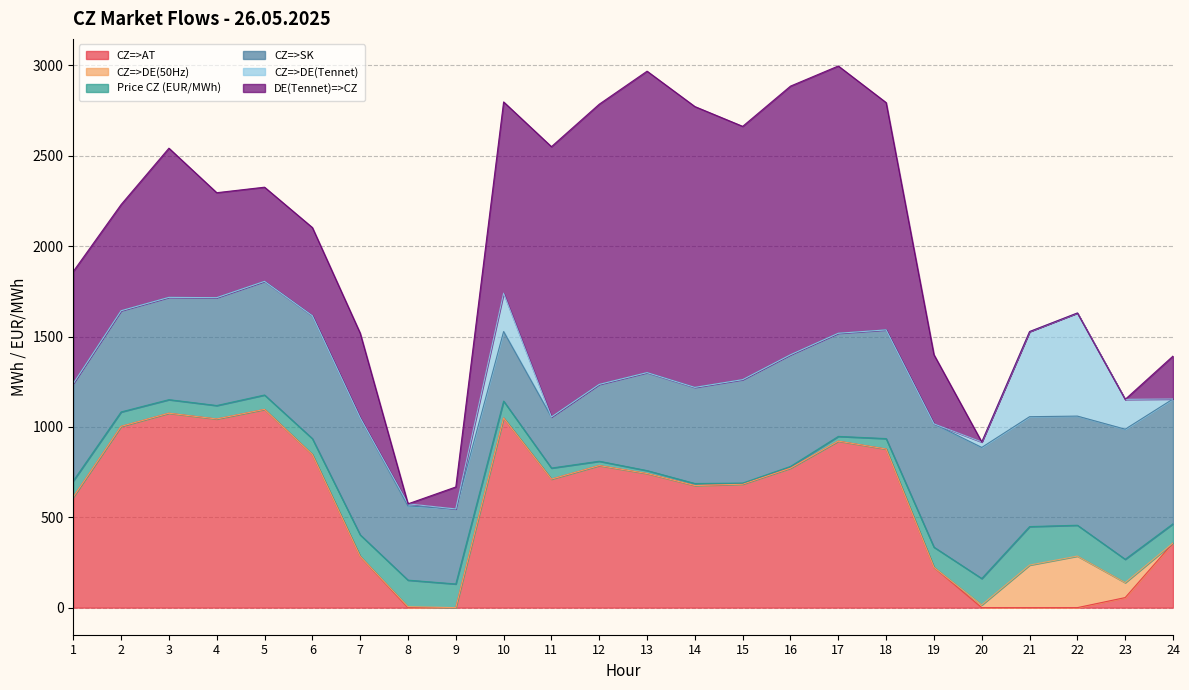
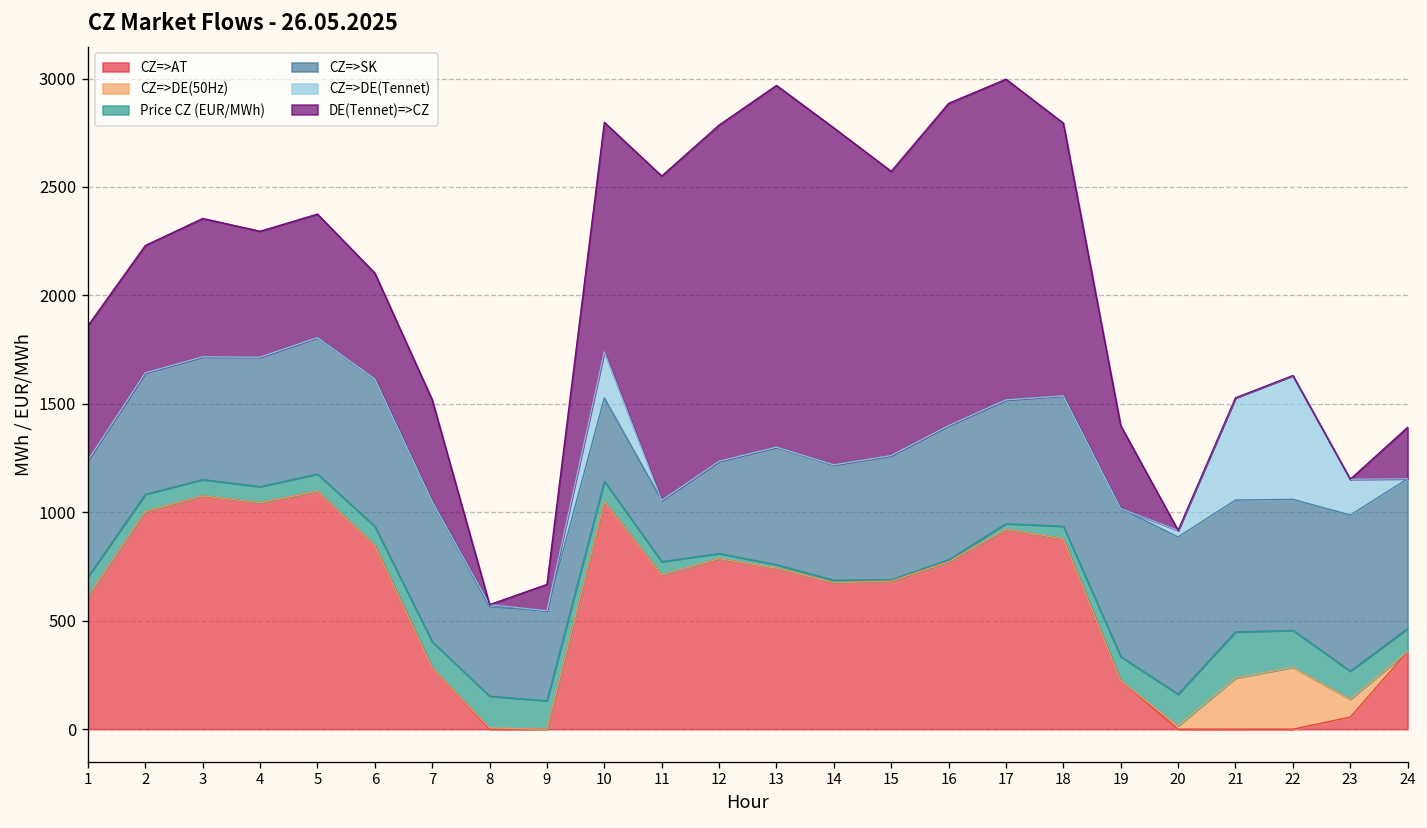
DE(Tennet)=>CZ, 3: 830 -> 640
DE(Tennet)=>CZ, 5: 520 -> 570
DE(Tennet)=>CZ, 15: 1400 -> 1310
